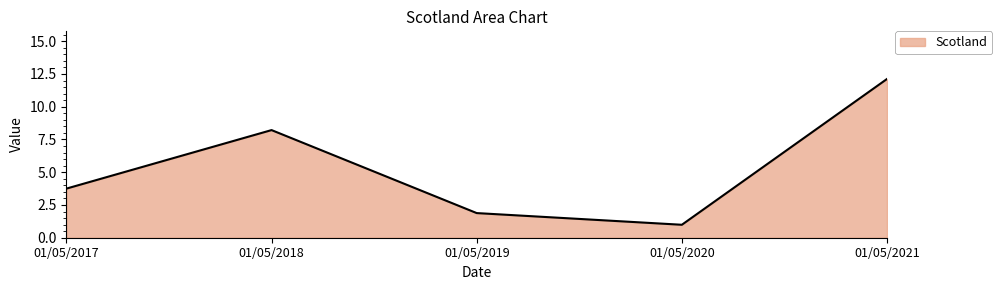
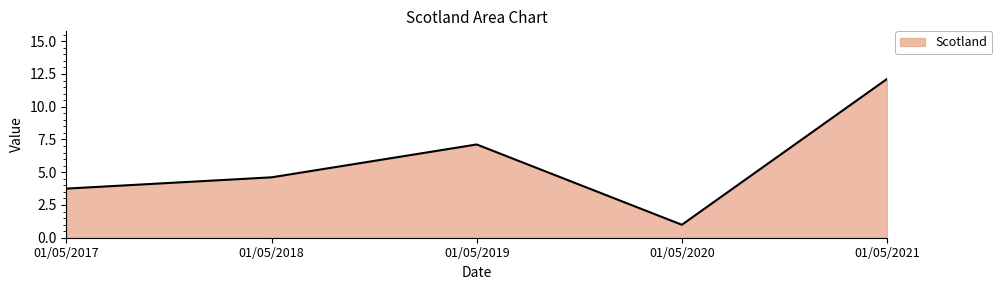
01/05/2018: 8.2 -> 4.6
01/05/2019: 1.9 -> 7.1
